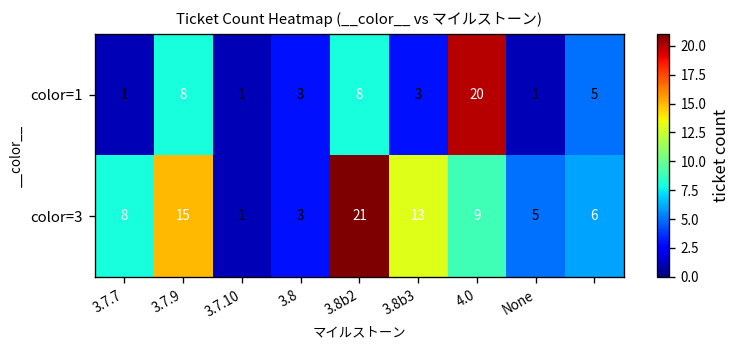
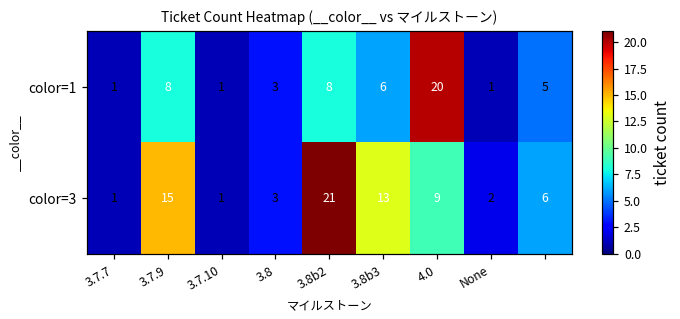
color=1, 3.8b3: 3 -> 6
color=3, 3.7.7: 8 -> 1
color=3, None: 5 -> 2
